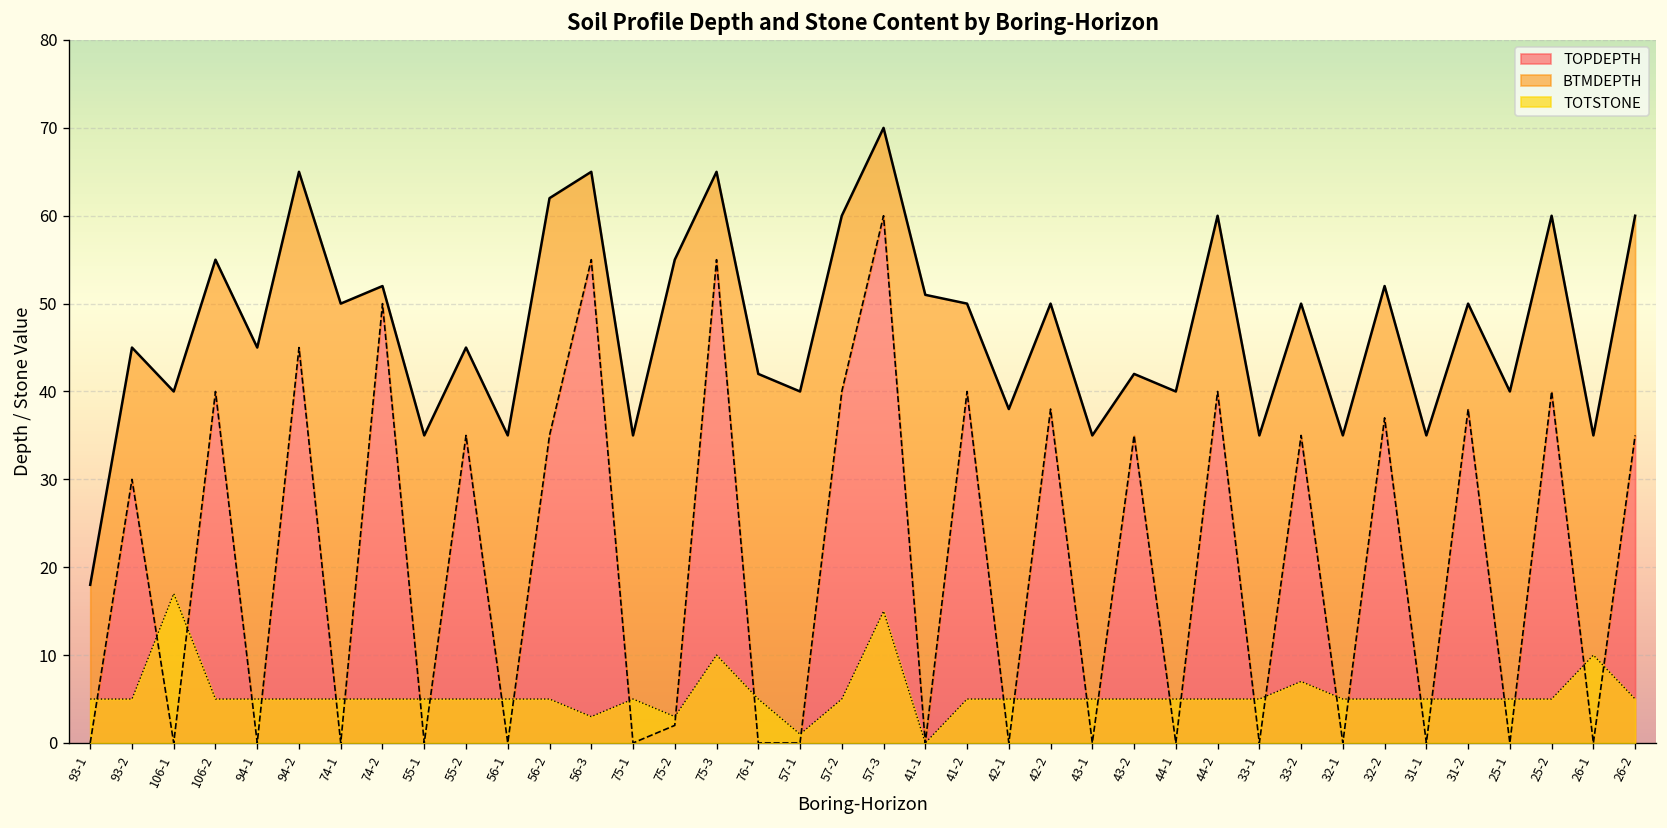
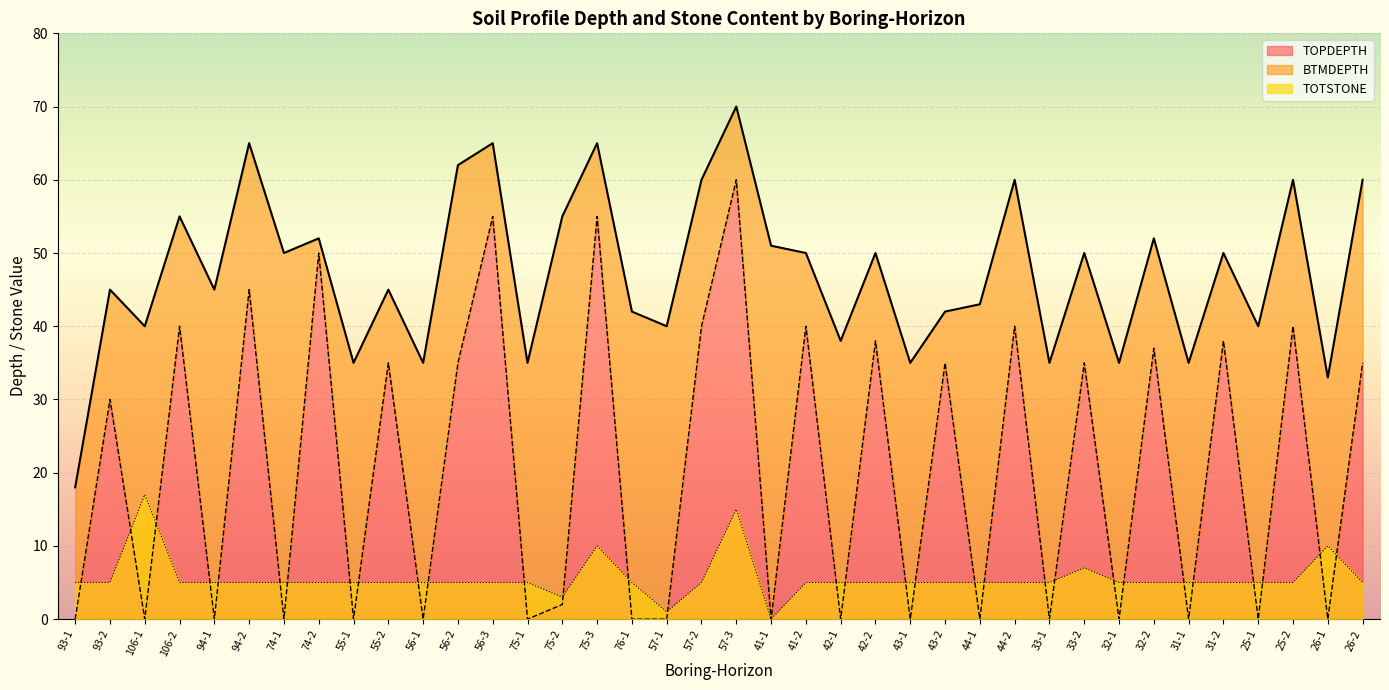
TOTSTONE, 56-3: 3 -> 5
BTMDEPTH, 44-1: 40 -> 43
BTMDEPTH, 26-1: 35 -> 33
